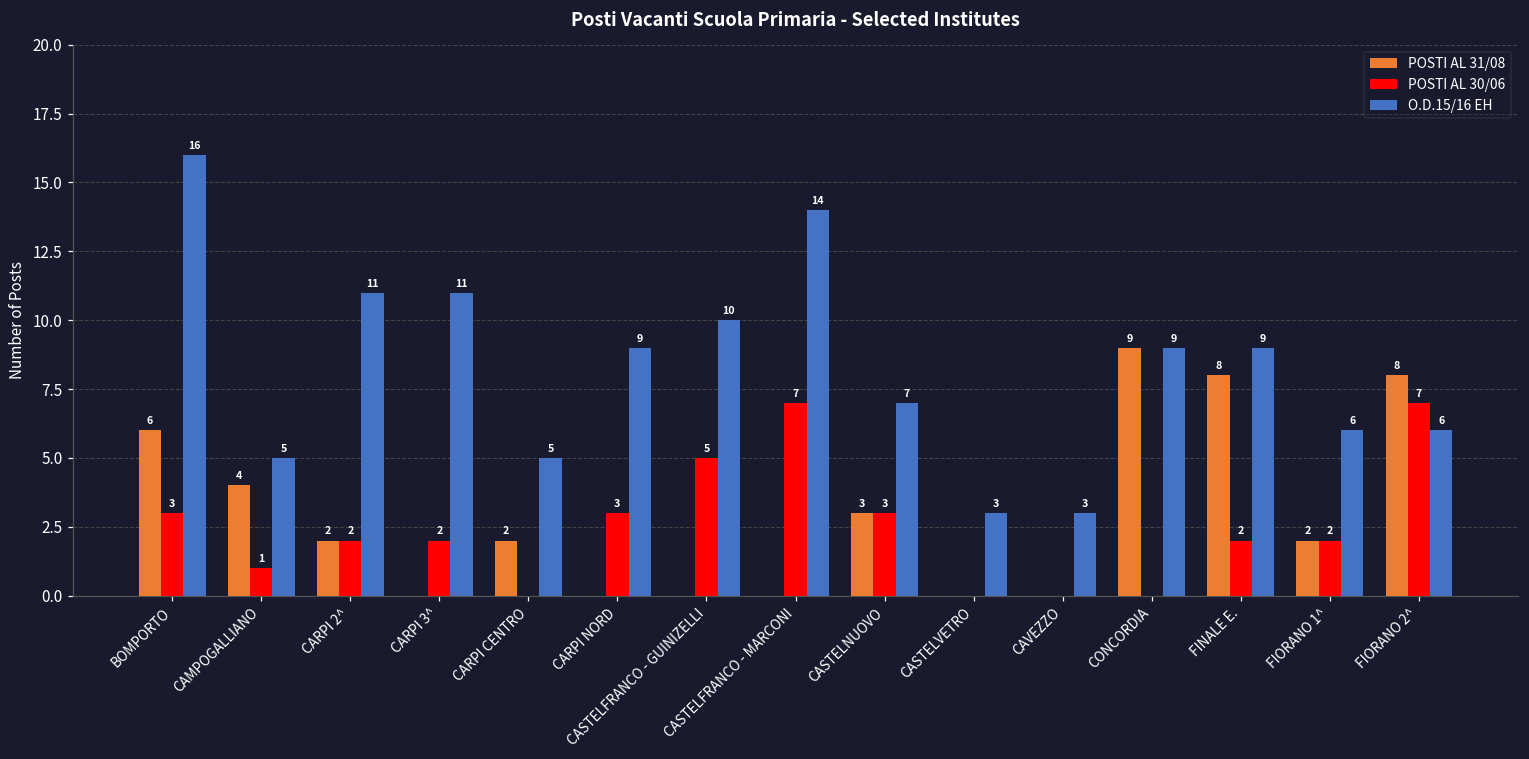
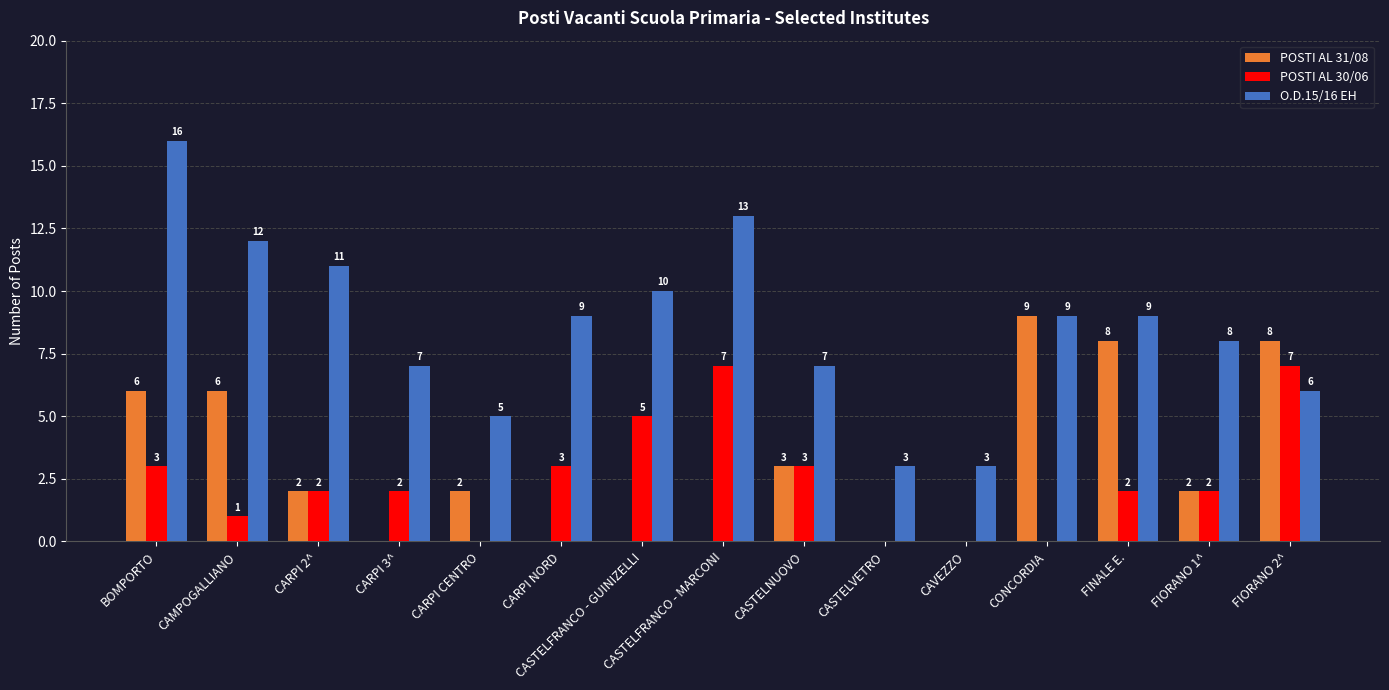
POSTI AL 31/08, CAMPOGALLIANO: 4 -> 6
O.D.15/16 EH, CAMPOGALLIANO: 5 -> 12
O.D.15/16 EH, CARPI 3^: 11 -> 7
O.D.15/16 EH, CASTELFRANCO - MARCONI: 14 -> 13
O.D.15/16 EH, FIORANO 1^: 6 -> 8
